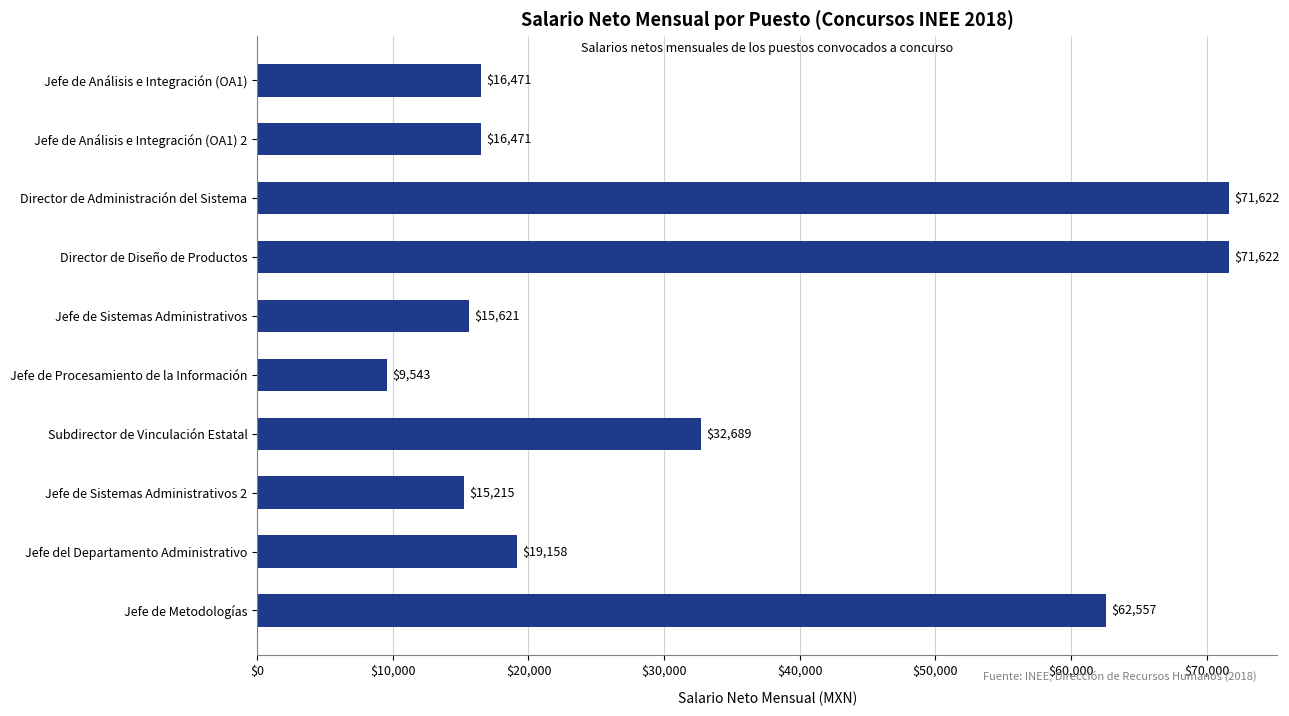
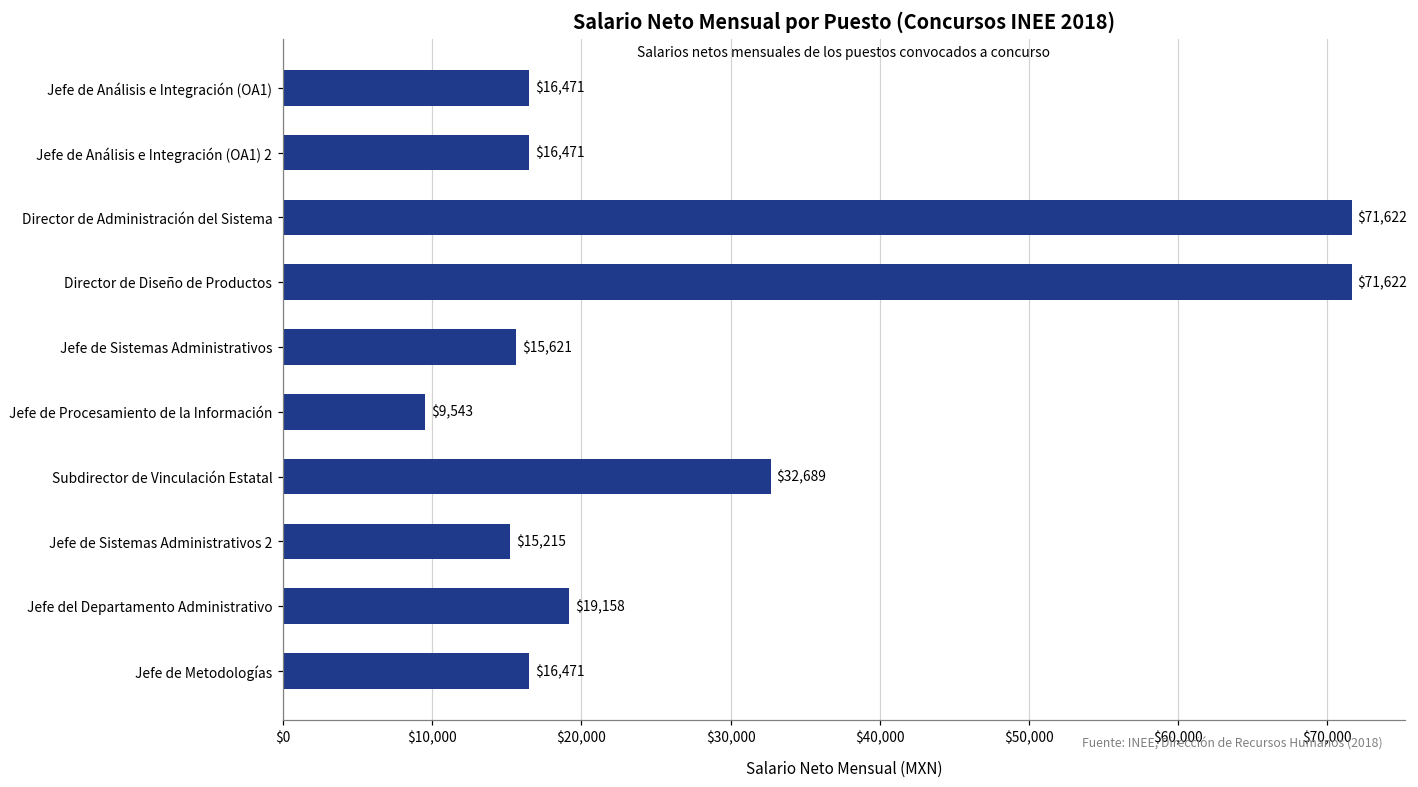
Jefe de Metodologías: $62,557 -> $16,471
